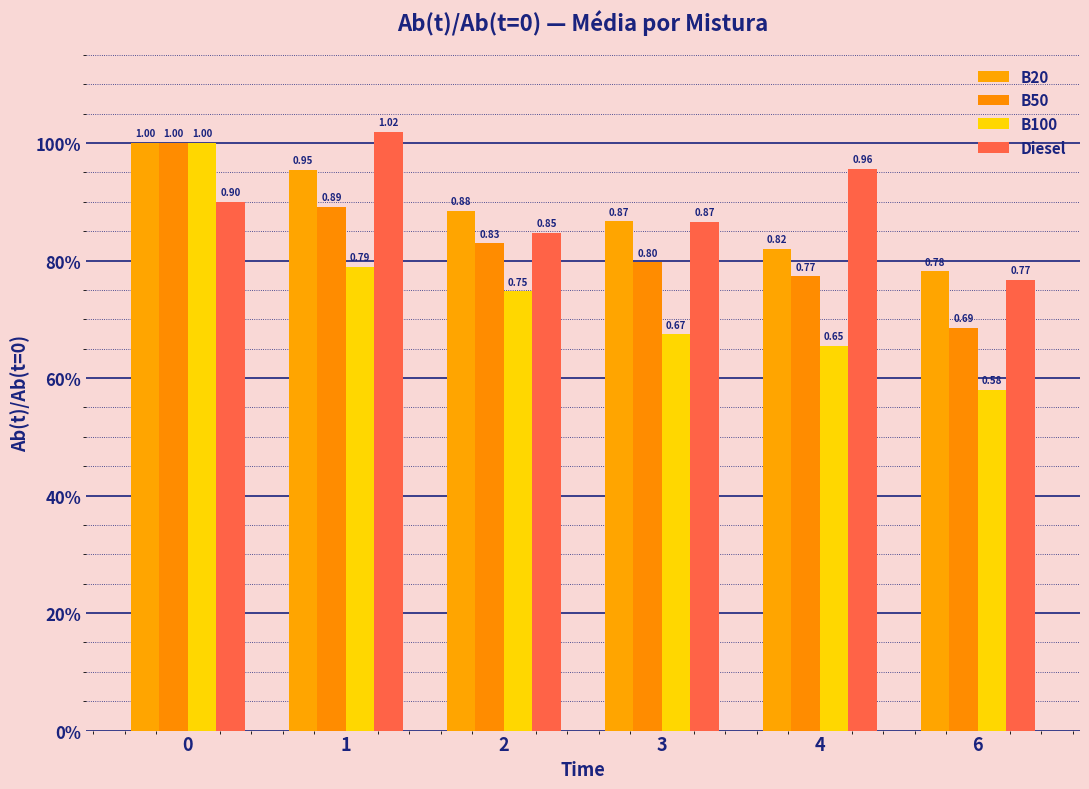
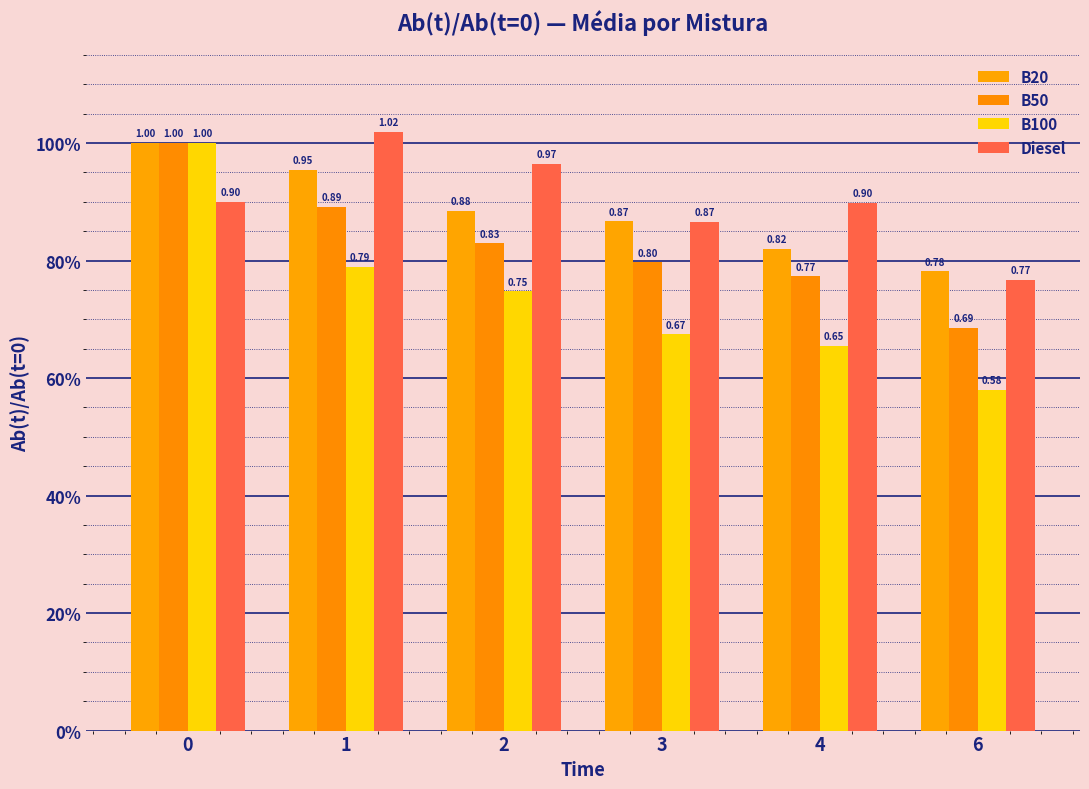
Diesel, 2: 0.85 -> 0.97
Diesel, 4: 0.96 -> 0.90
